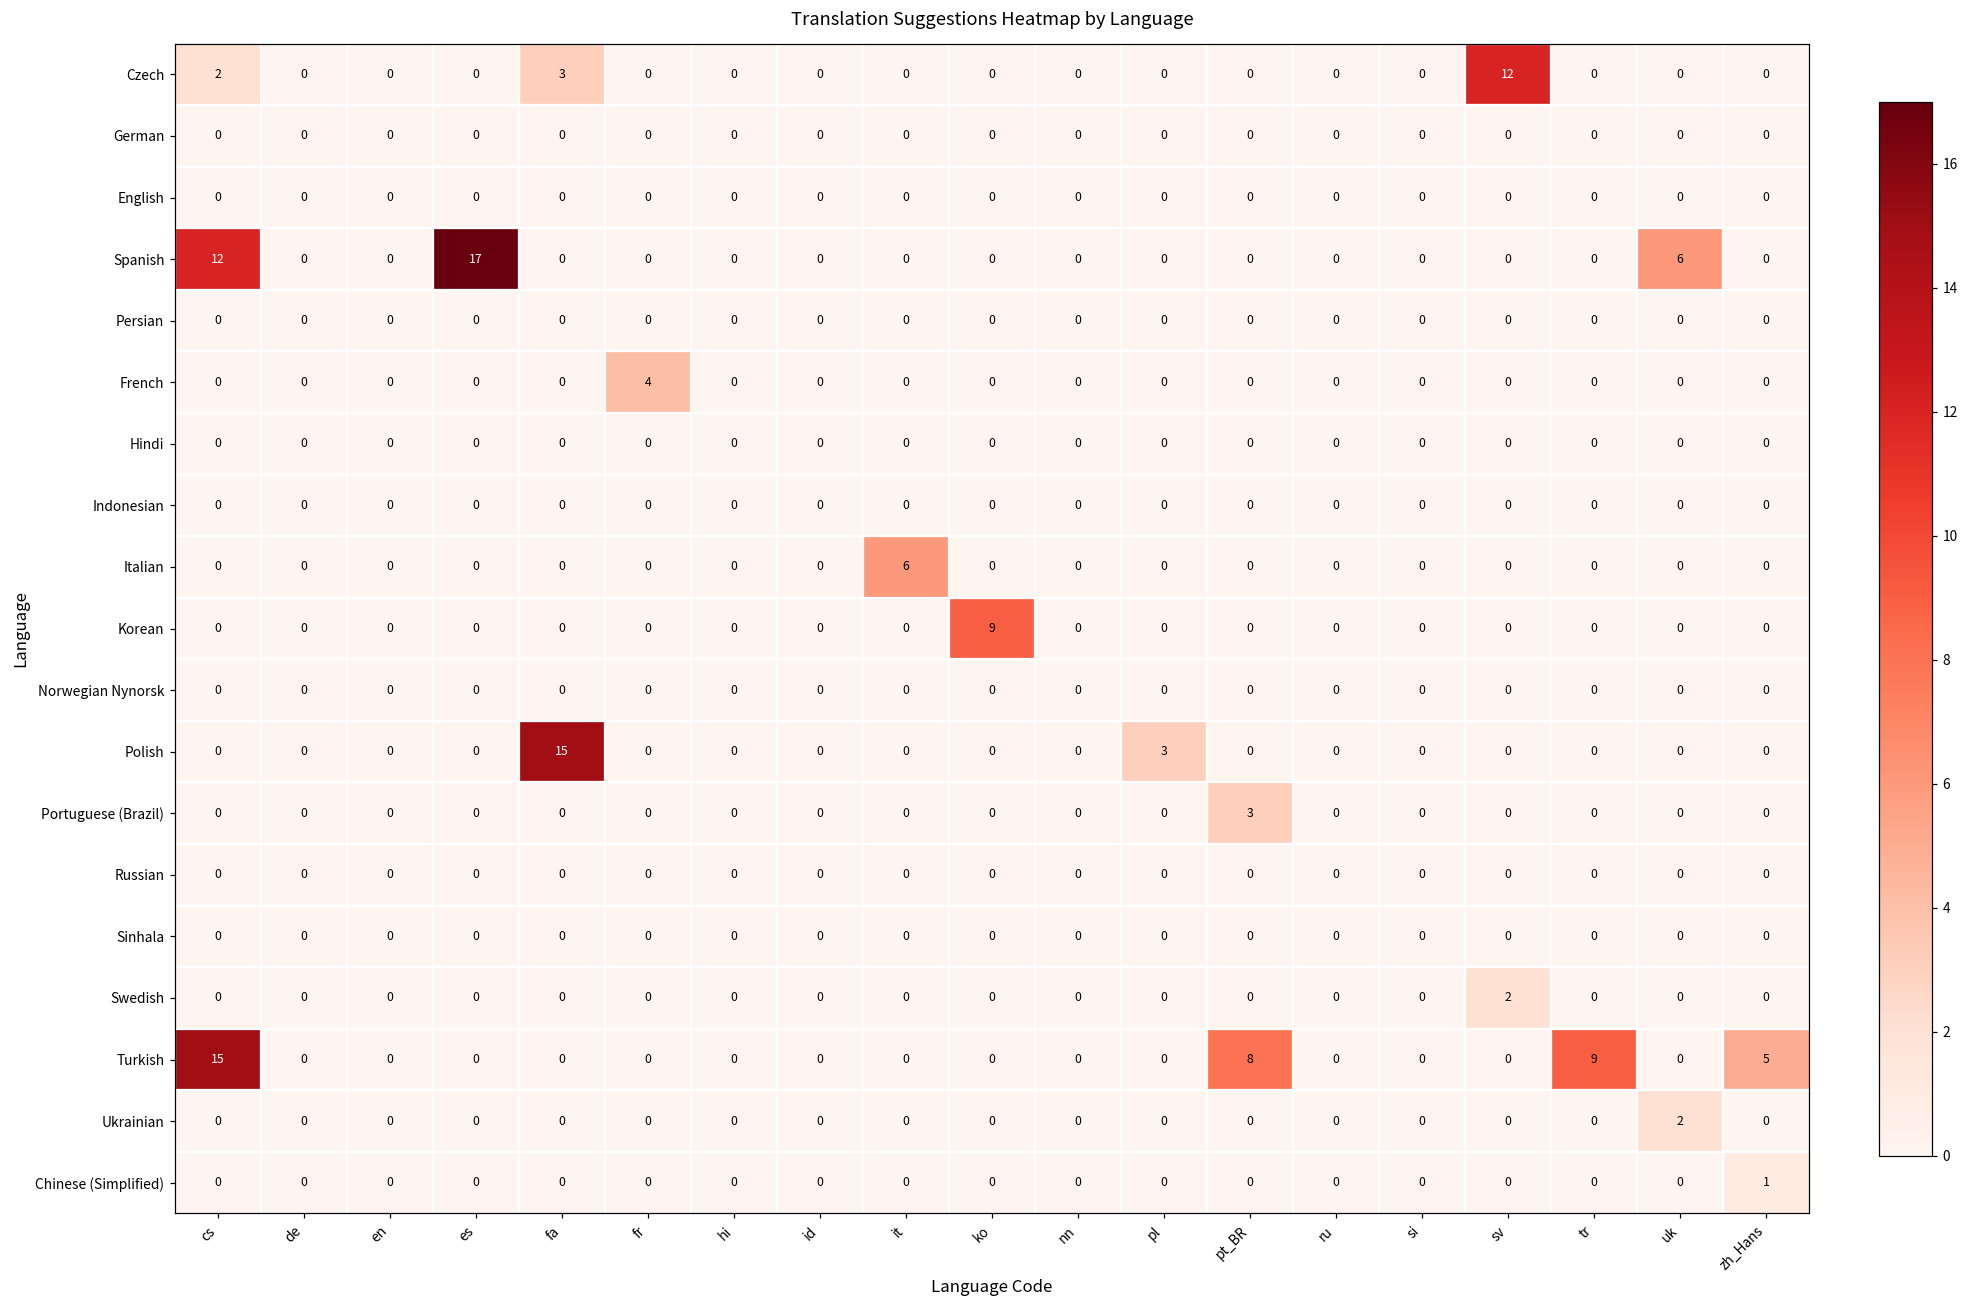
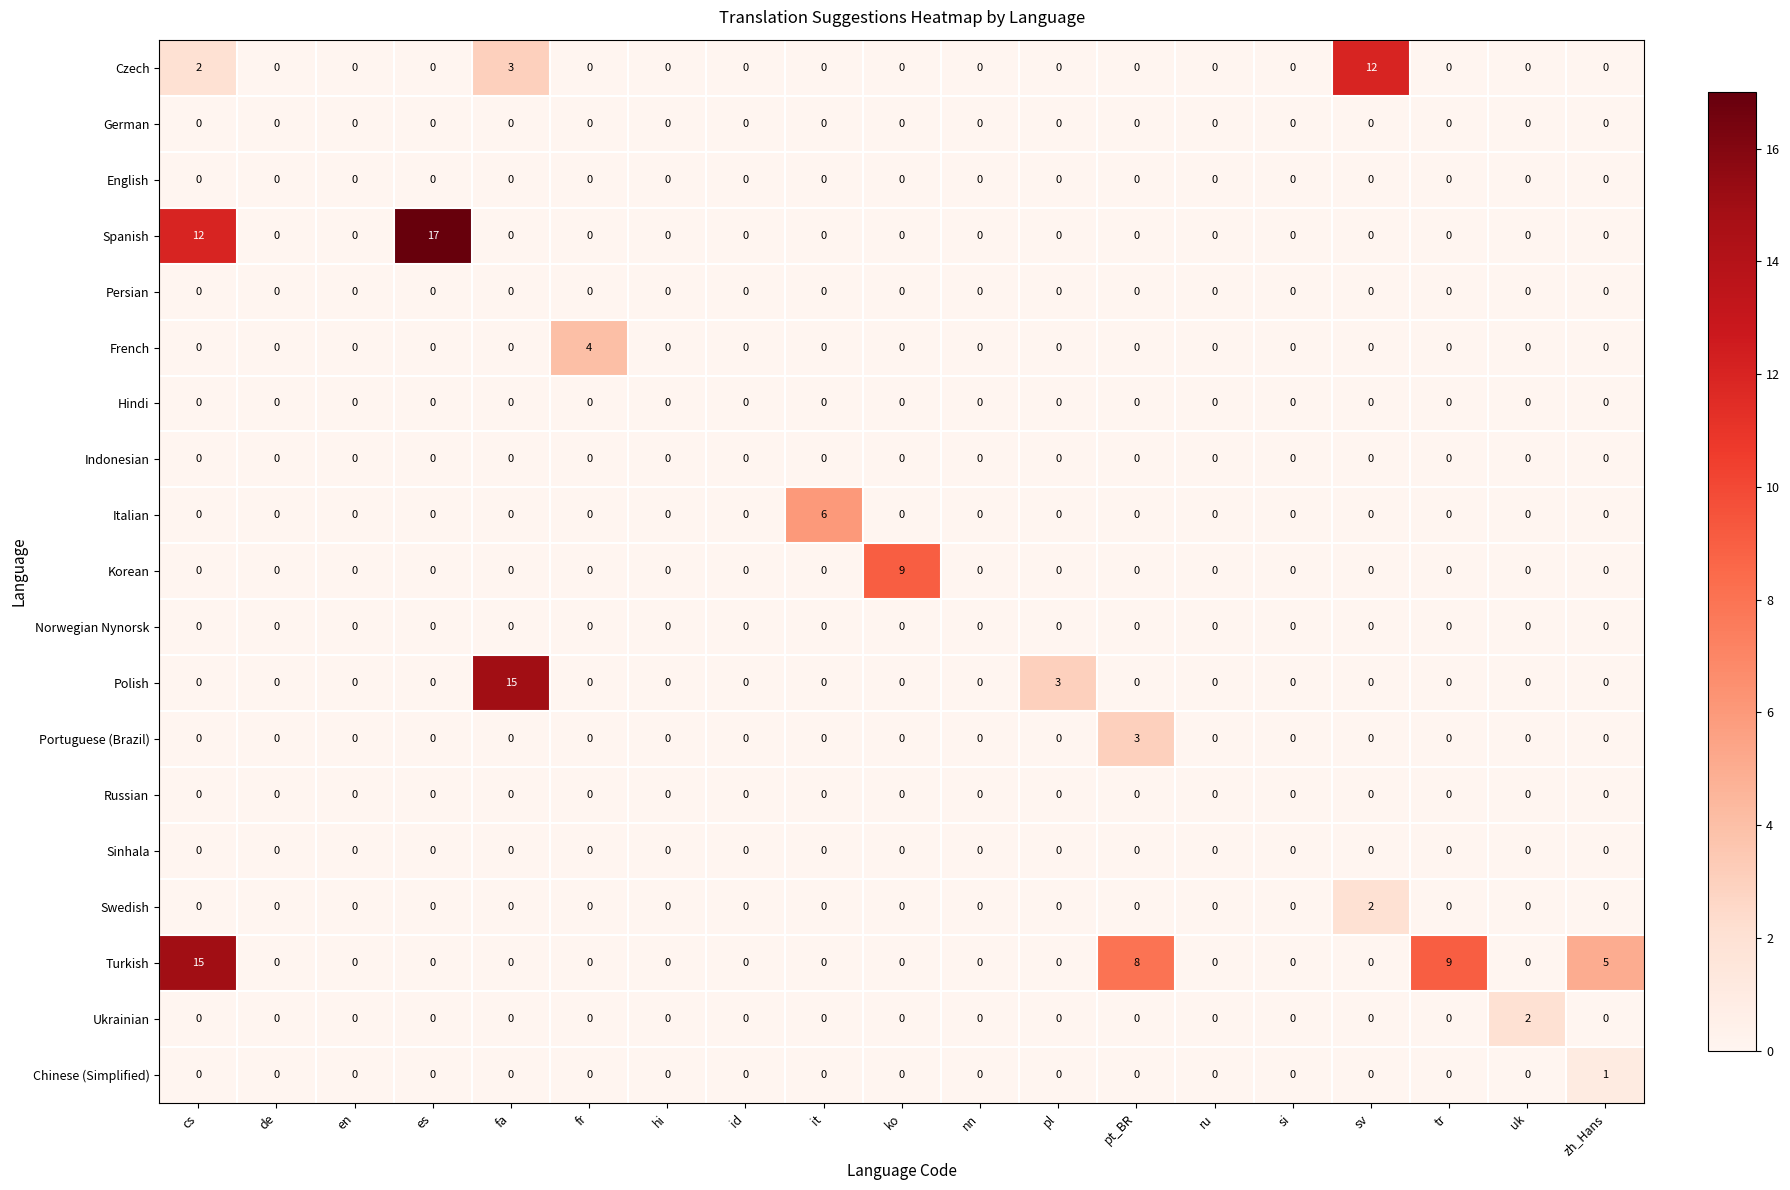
Spanish, uk: 6 -> 0
